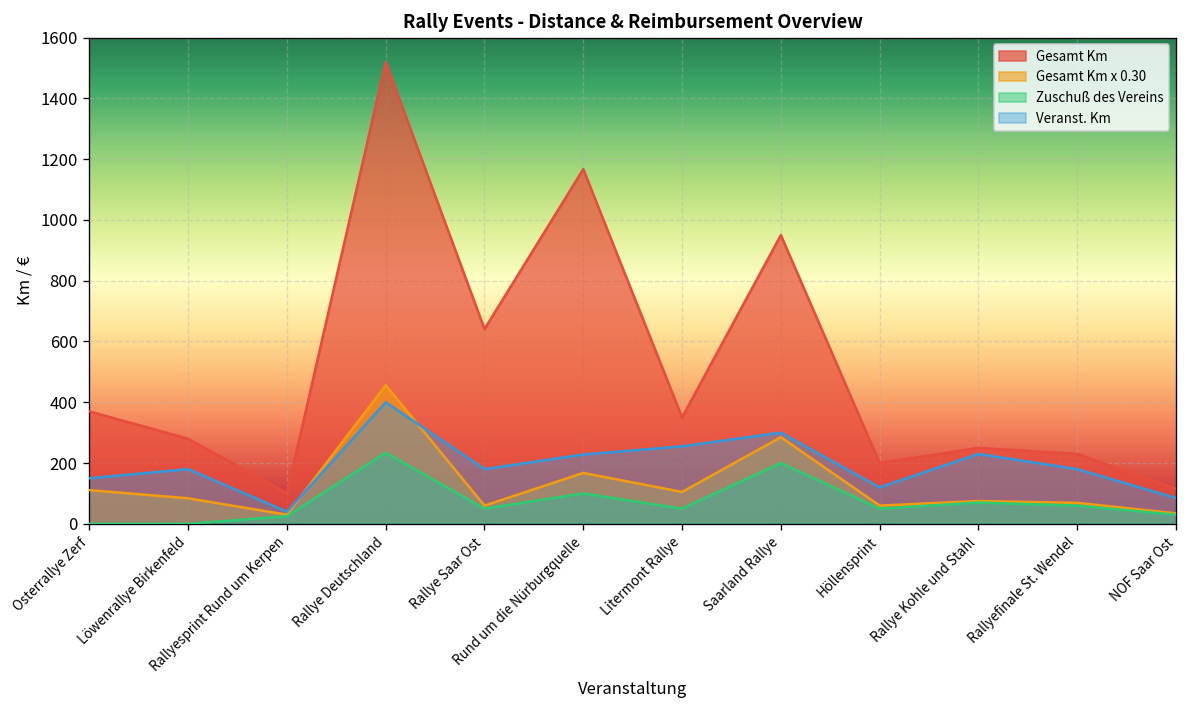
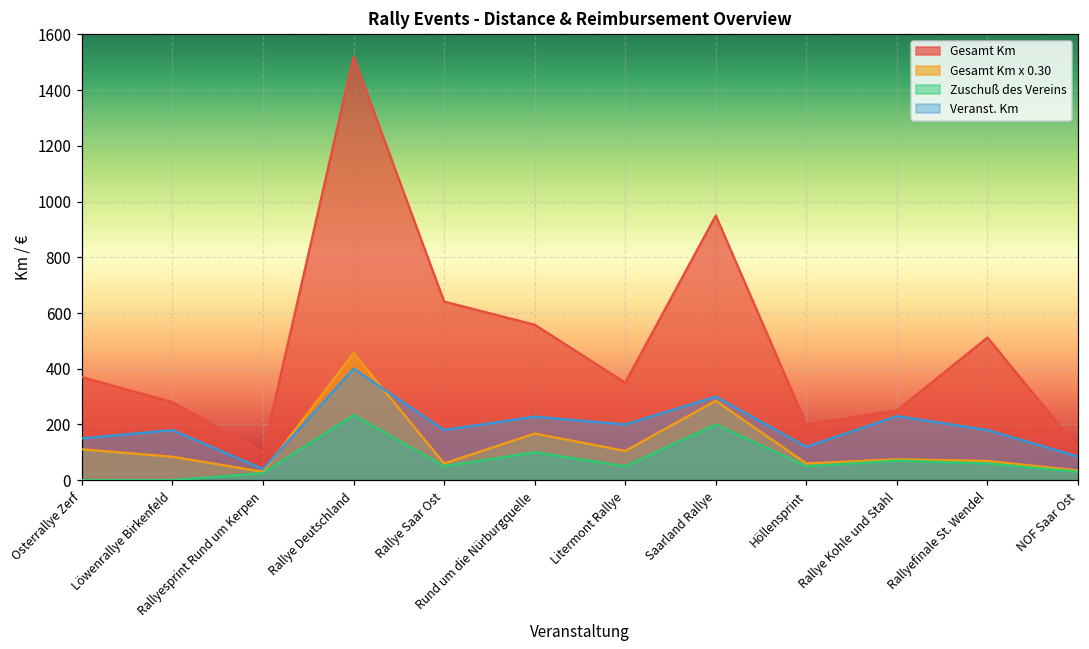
Gesamt Km, Rund um die Nürburgquelle: 1170 -> 560
Veranst. Km, Litermont Rallye: 260 -> 200
Gesamt Km, Rallyefinale St. Wendel: 230 -> 510
